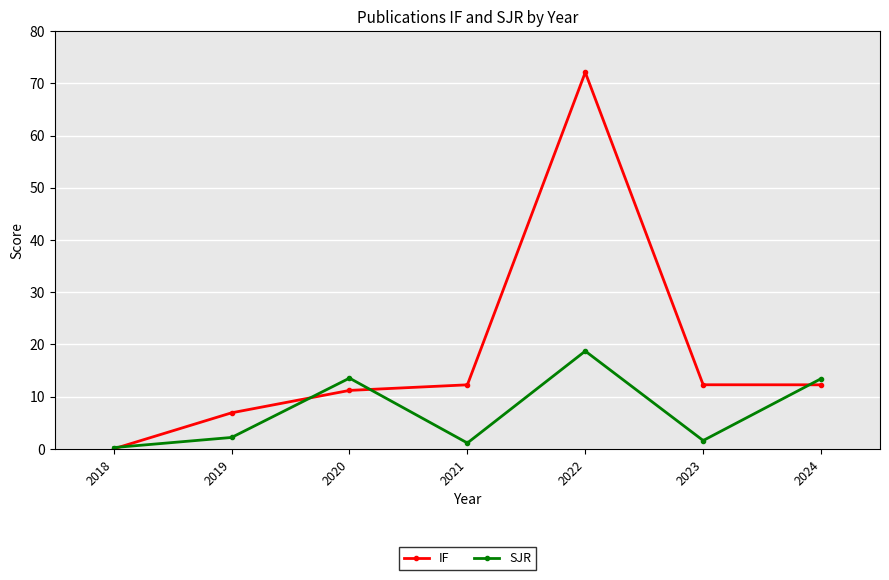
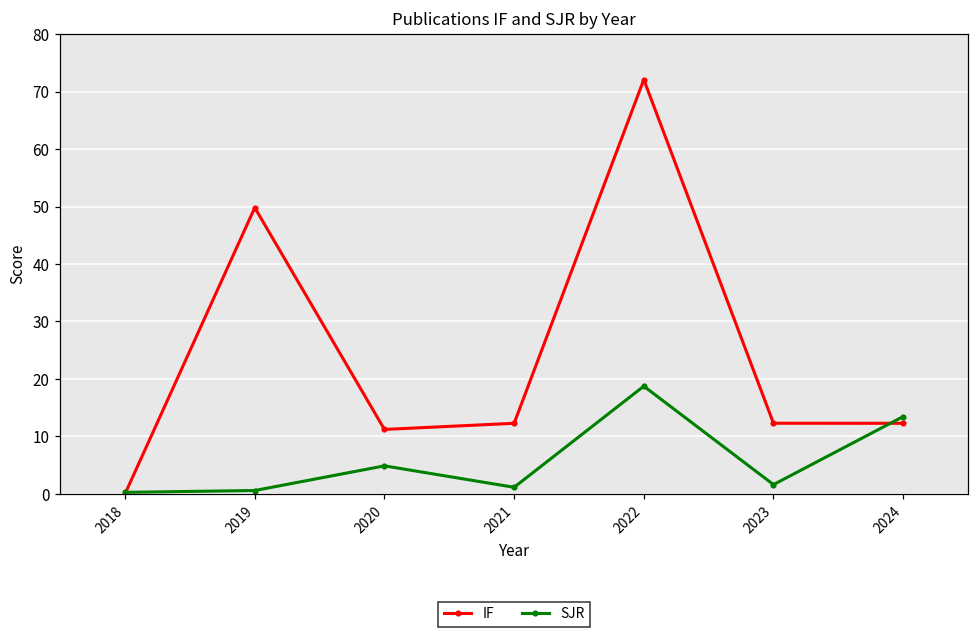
IF, 2019: 7 -> 50
SJR, 2019: 2 -> 1
SJR, 2020: 14 -> 5
